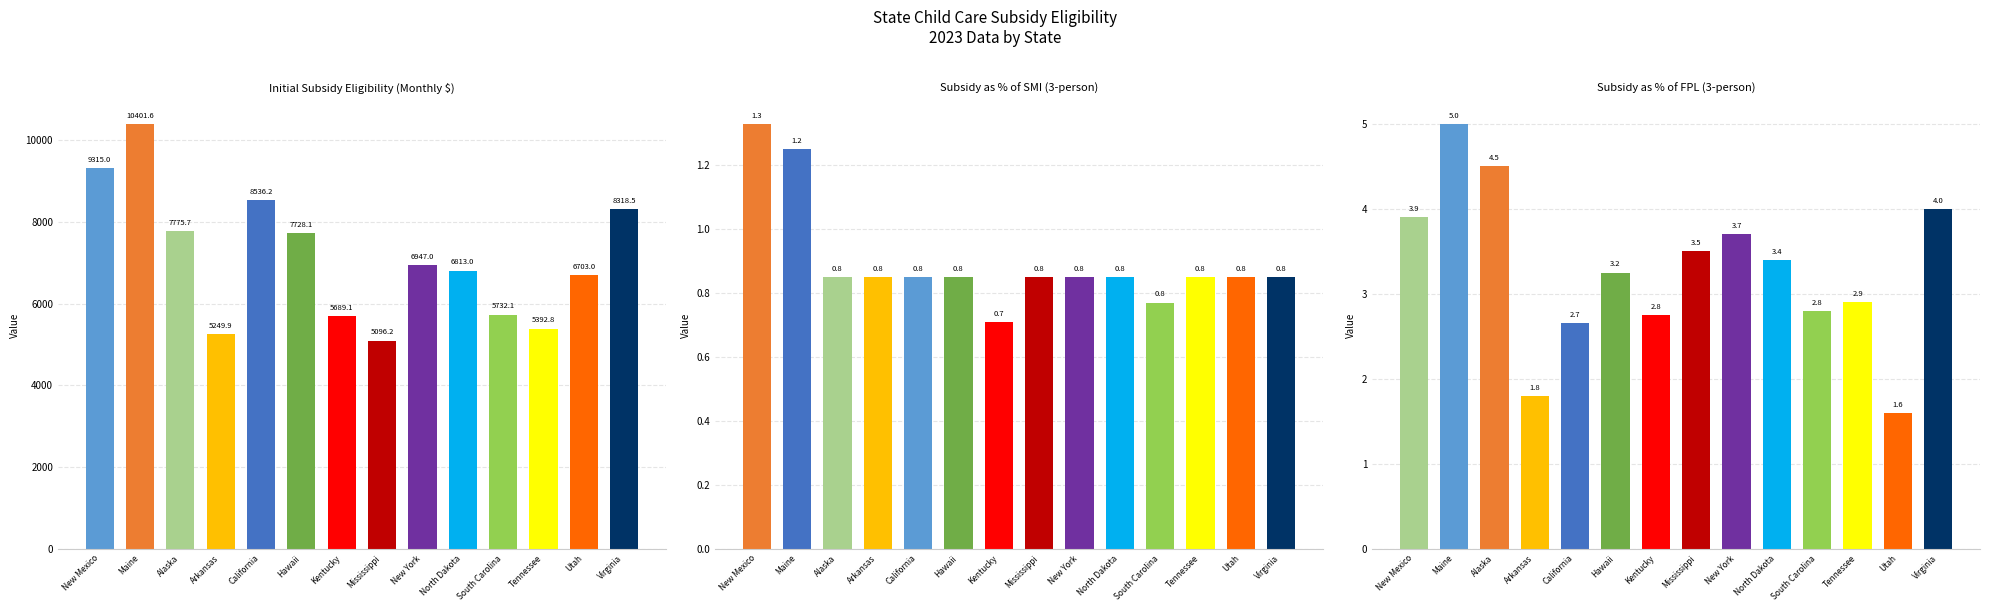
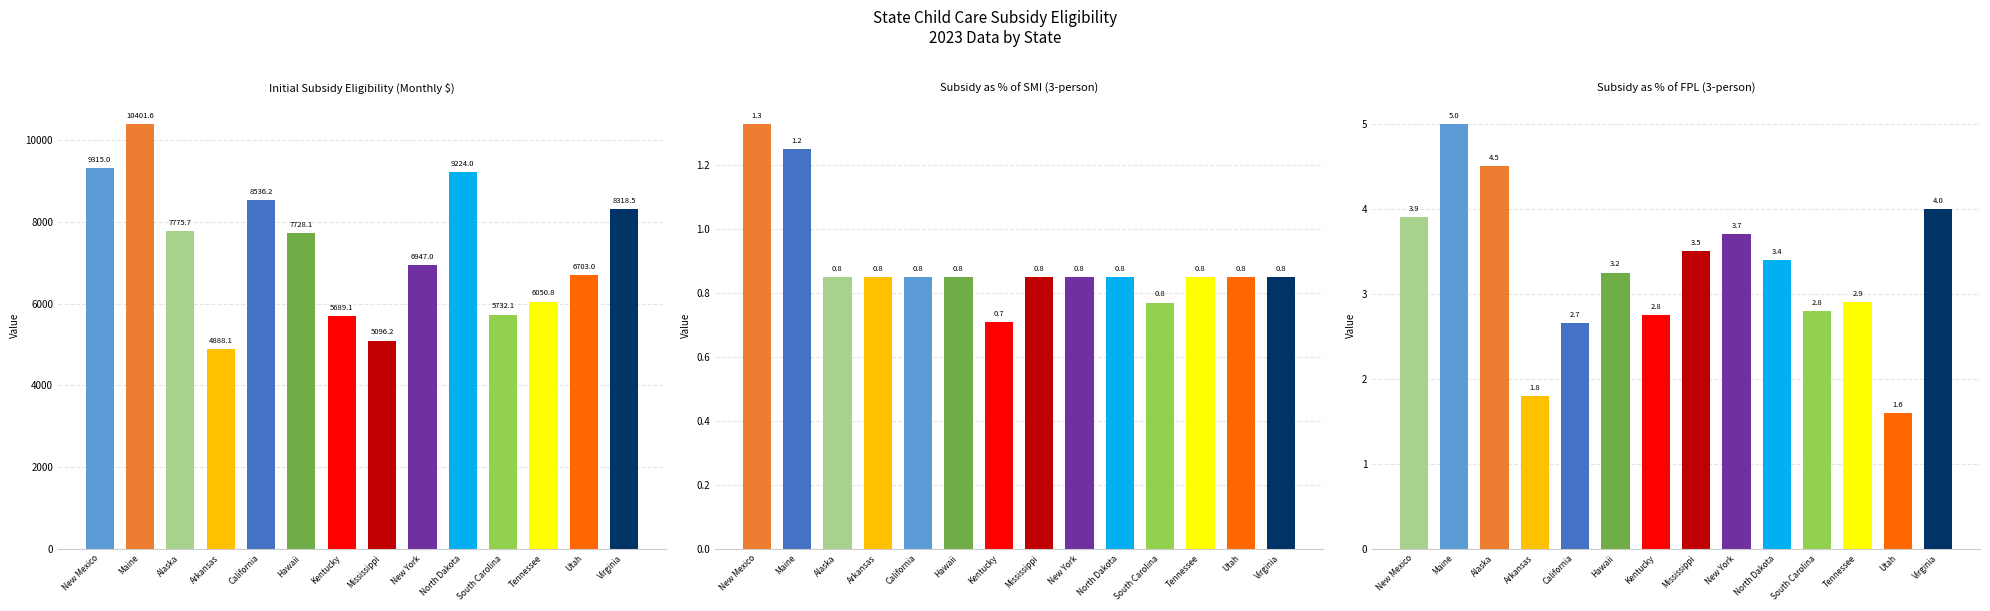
Initial Subsidy Eligibility (Monthly $), Arkansas: 5249.9 -> 4888.1
Initial Subsidy Eligibility (Monthly $), North Dakota: 6813.0 -> 9224.0
Initial Subsidy Eligibility (Monthly $), Tennessee: 5392.8 -> 6050.8
